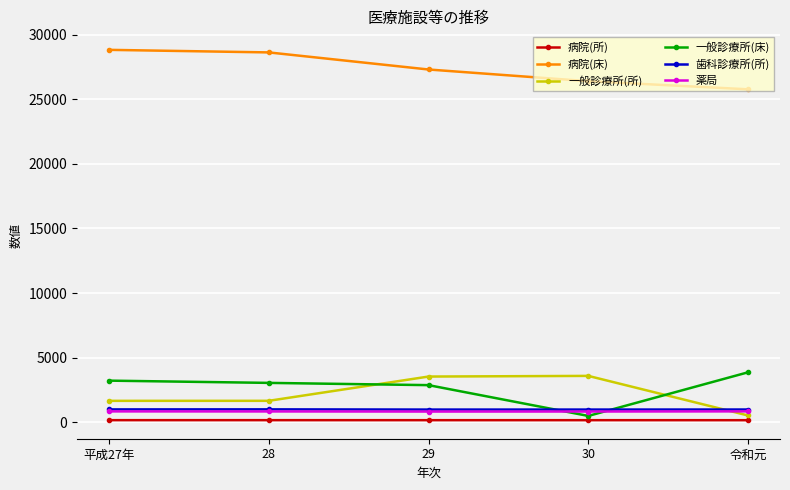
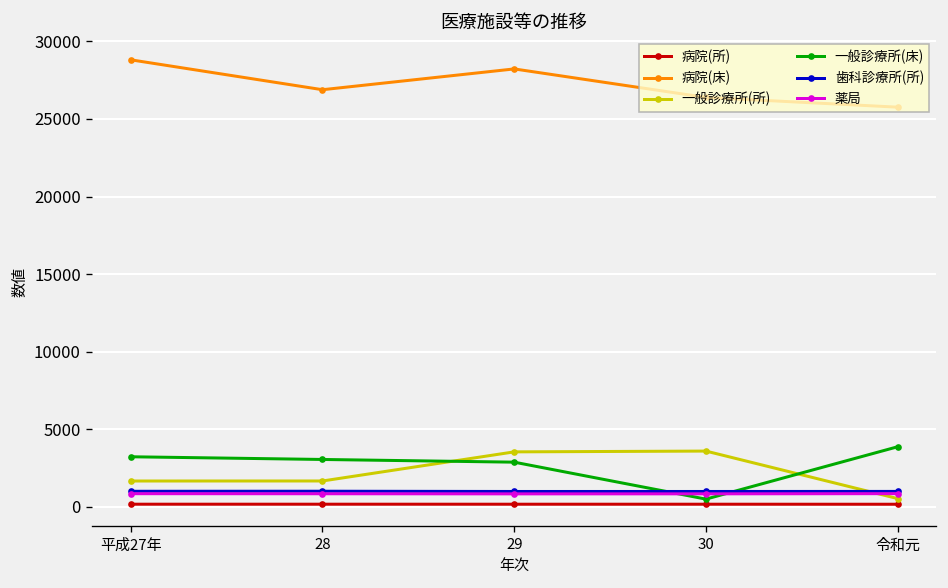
病院(床), 28: 28600 -> 26900
病院(床), 29: 27300 -> 28200
